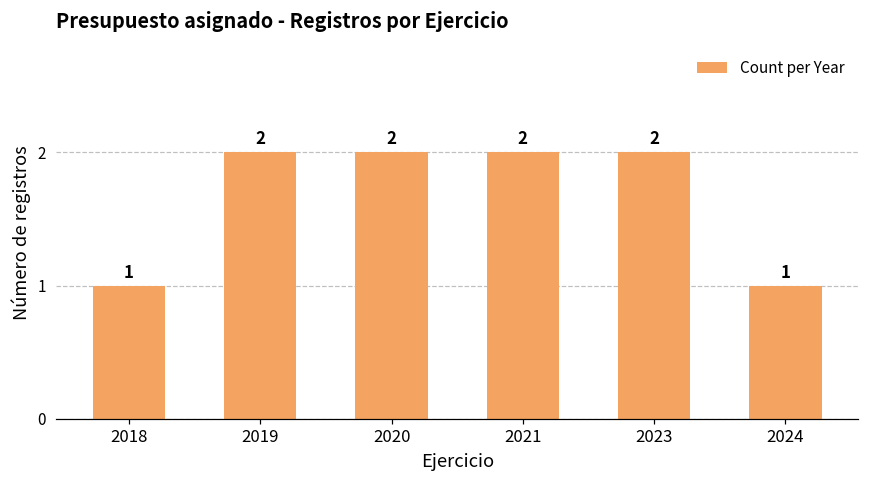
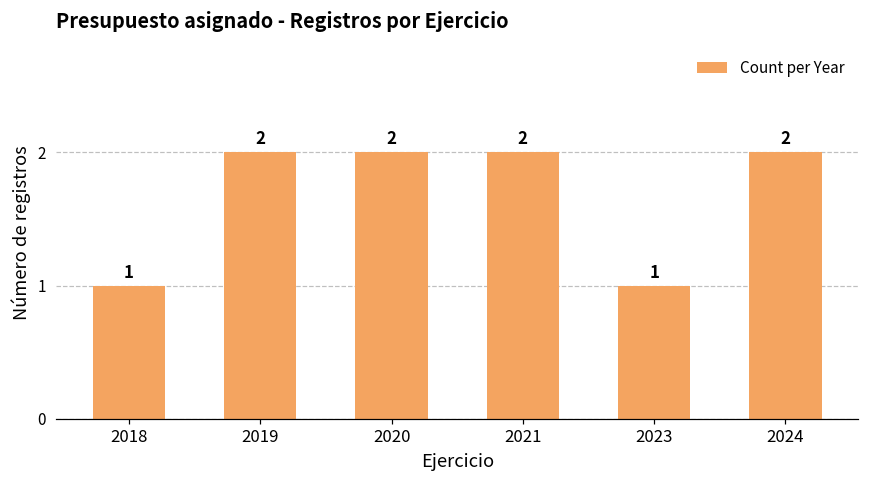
2023: 2 -> 1
2024: 1 -> 2
